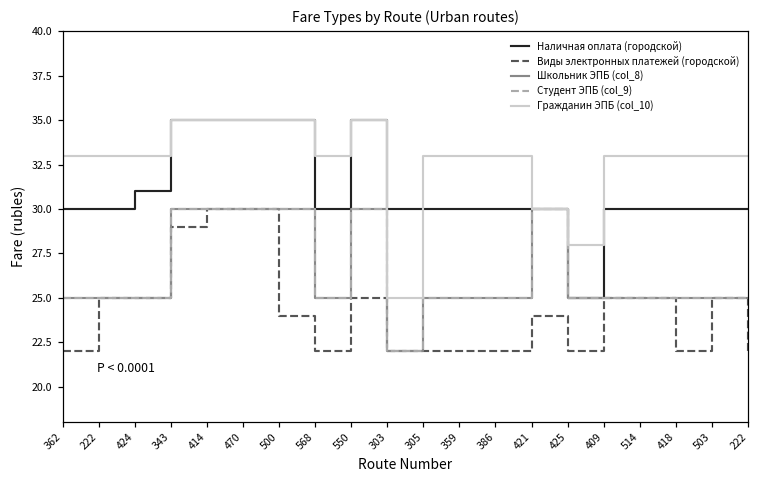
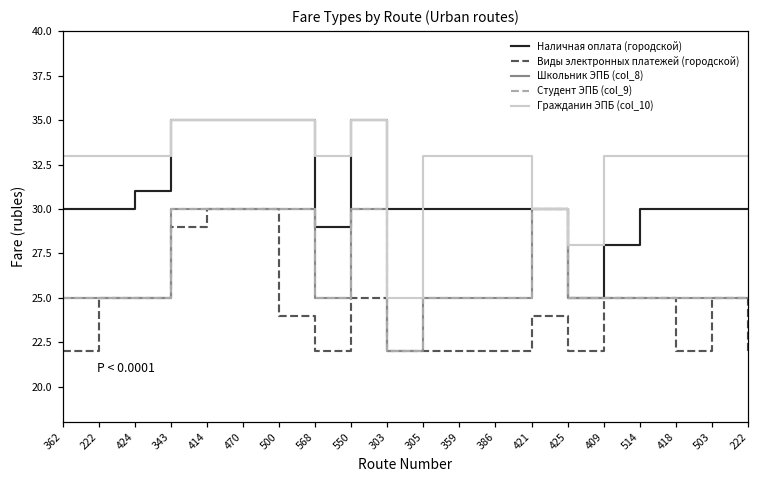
Наличная оплата (городской), 568: 30 -> 29
Наличная оплата (городской), 409: 30 -> 28
